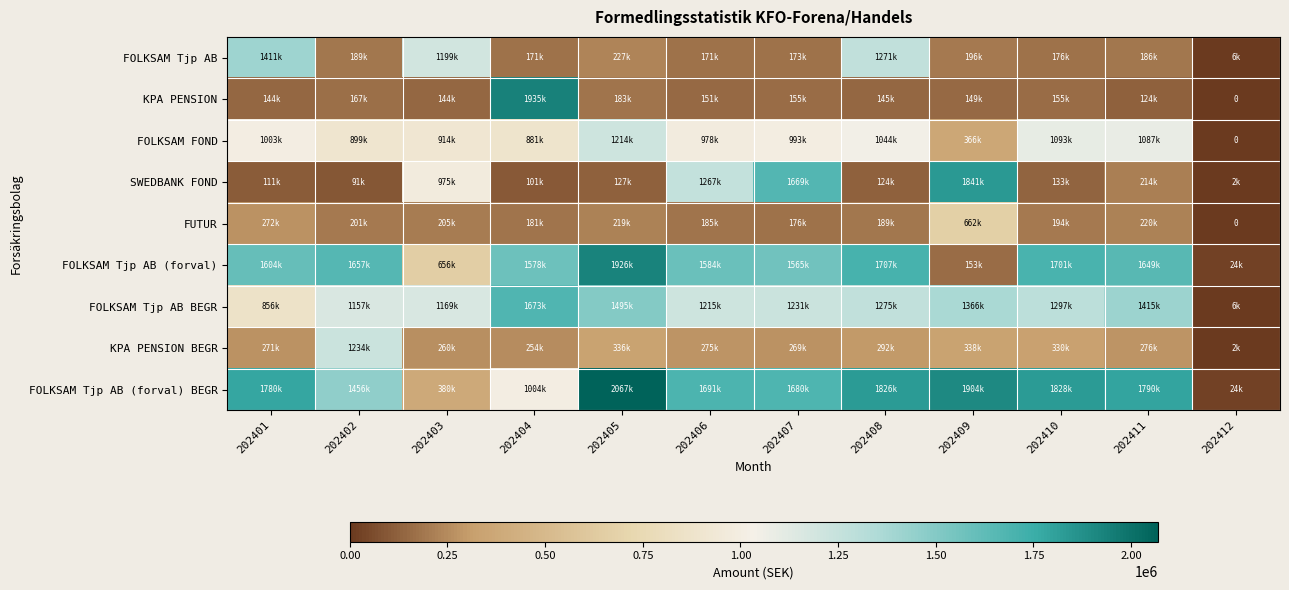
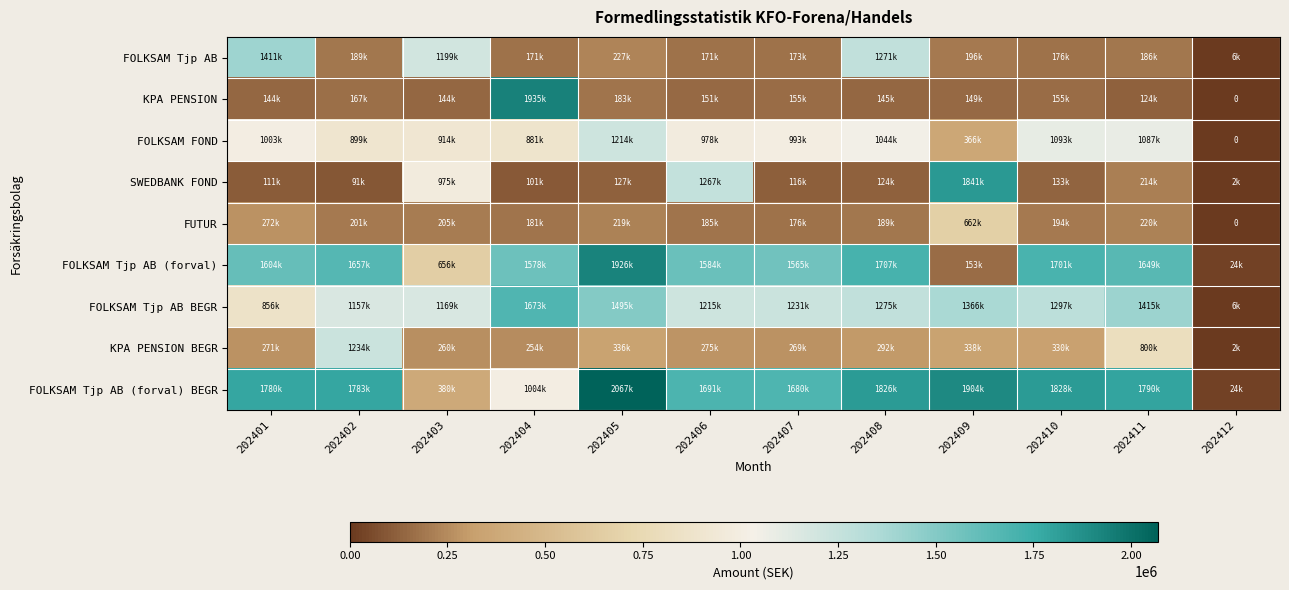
SWEDBANK FOND, 202407: 1669k -> 116k
KPA PENSION BEGR, 202411: 276k -> 800k
FOLKSAM Tjp AB (forval) BEGR, 202402: 1456k -> 1783k
